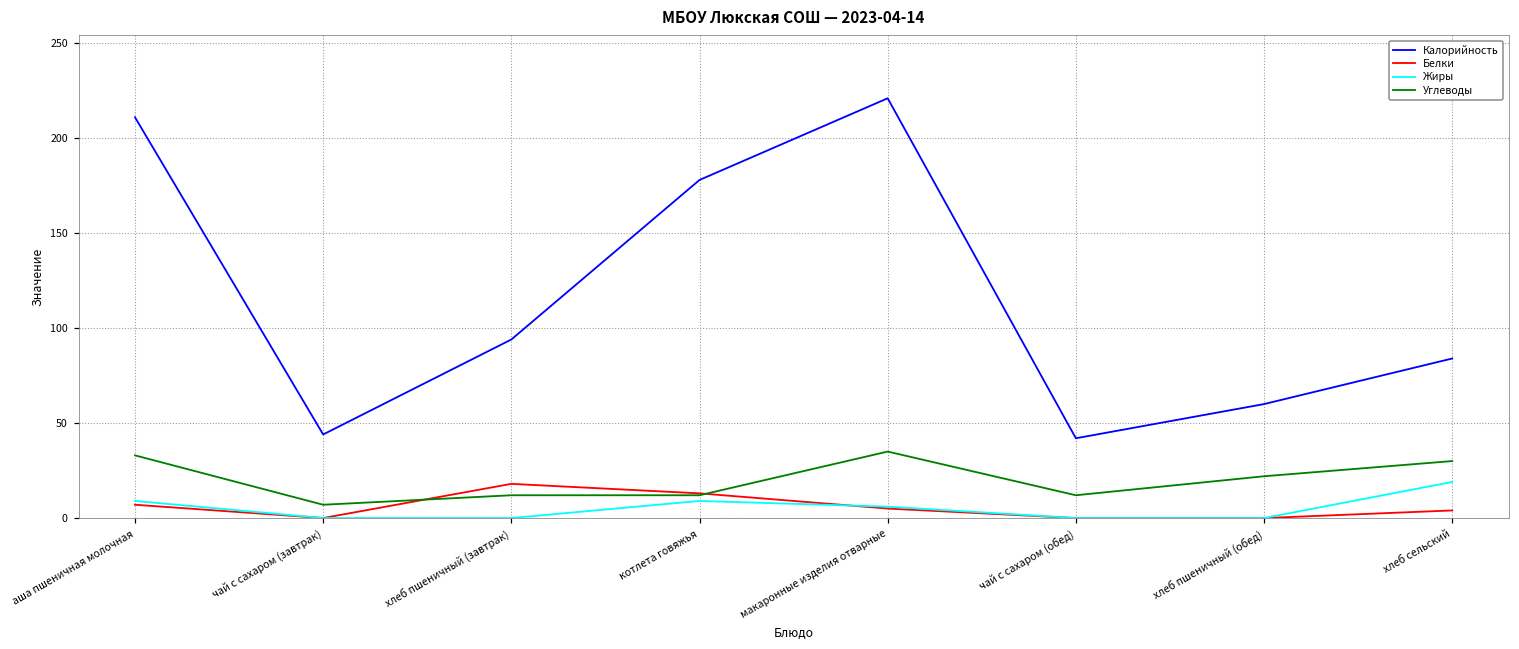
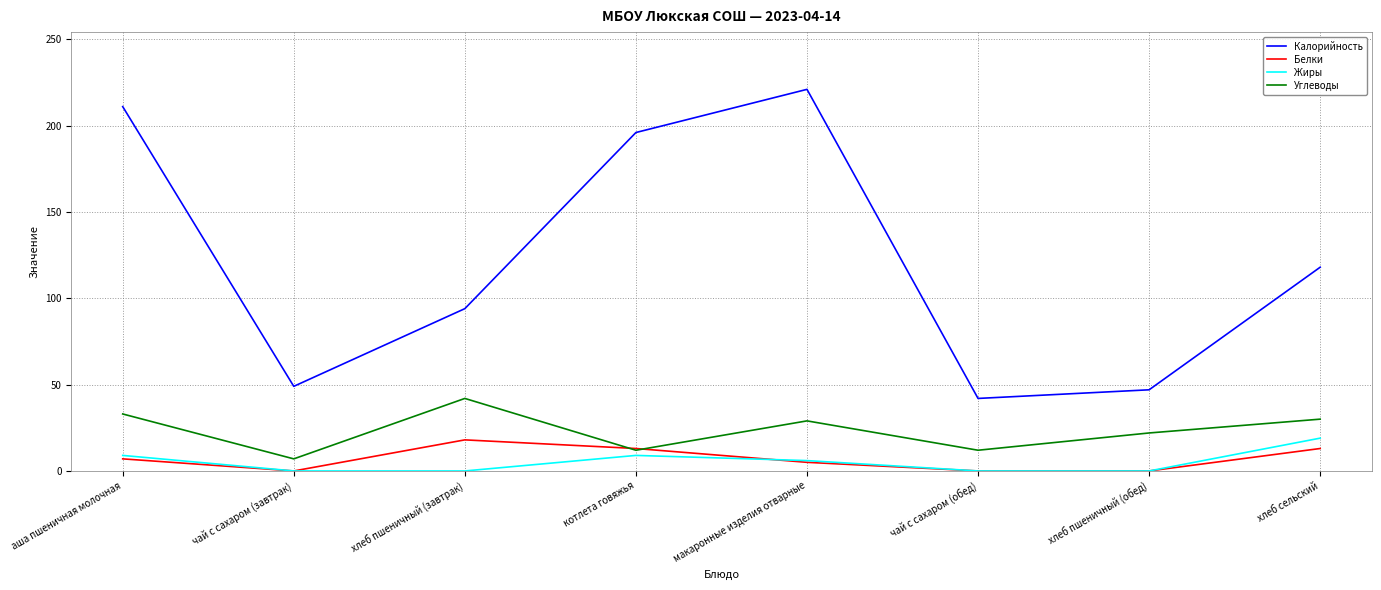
Калорийность, чай с сахаром (завтрак): 44 -> 49
Углеводы, хлеб пшеничный (завтрак): 12 -> 42
Калорийность, котлета говяжья: 178 -> 196
Углеводы, макаронные изделия отварные: 35 -> 29
Калорийность, хлеб пшеничный (обед): 60 -> 47
Калорийность, хлеб сельский: 84 -> 118
Белки, хлеб сельский: 4 -> 13
